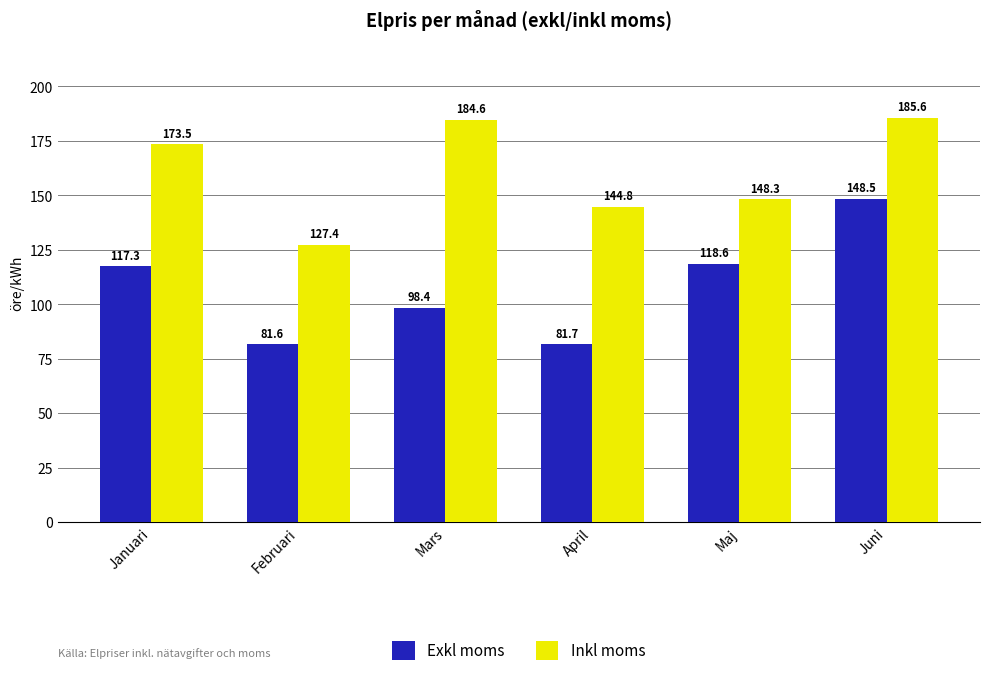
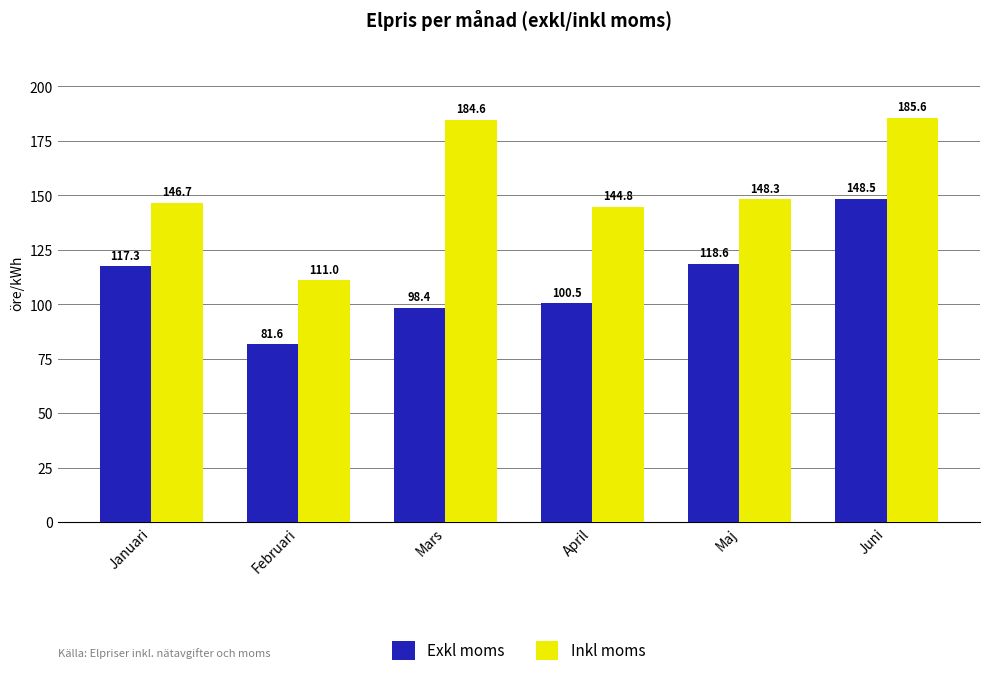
Inkl moms, Januari: 173.5 -> 146.7
Inkl moms, Februari: 127.4 -> 111.0
Exkl moms, April: 81.7 -> 100.5
